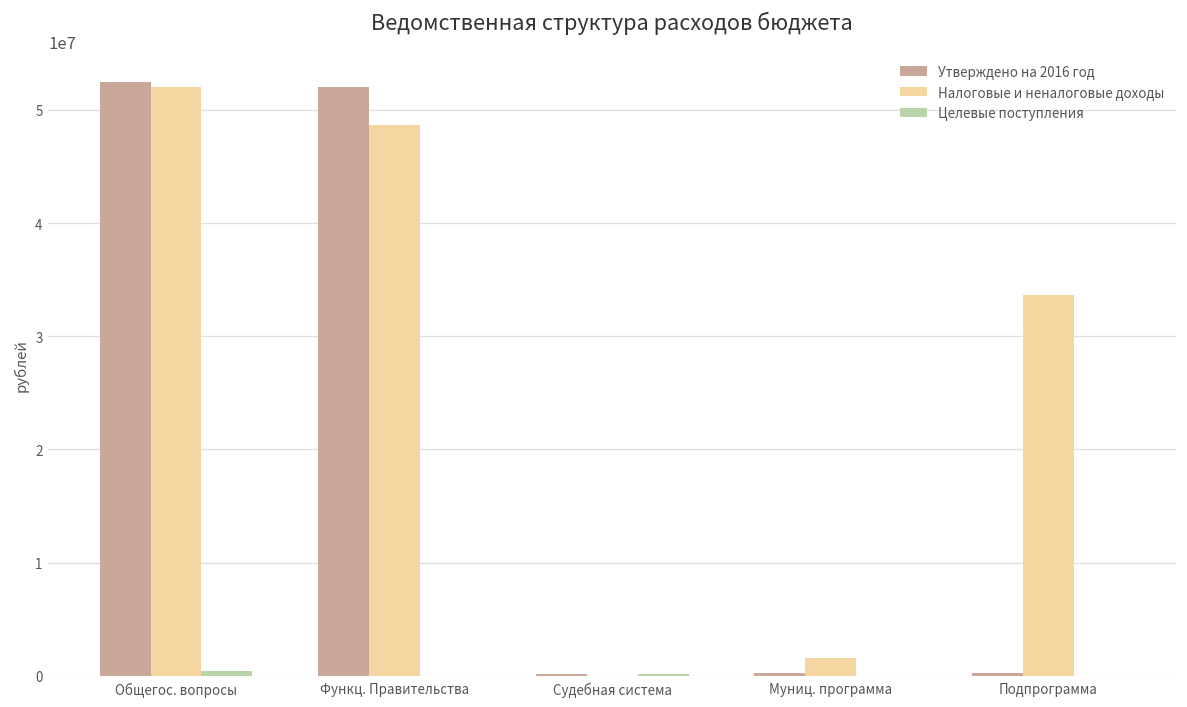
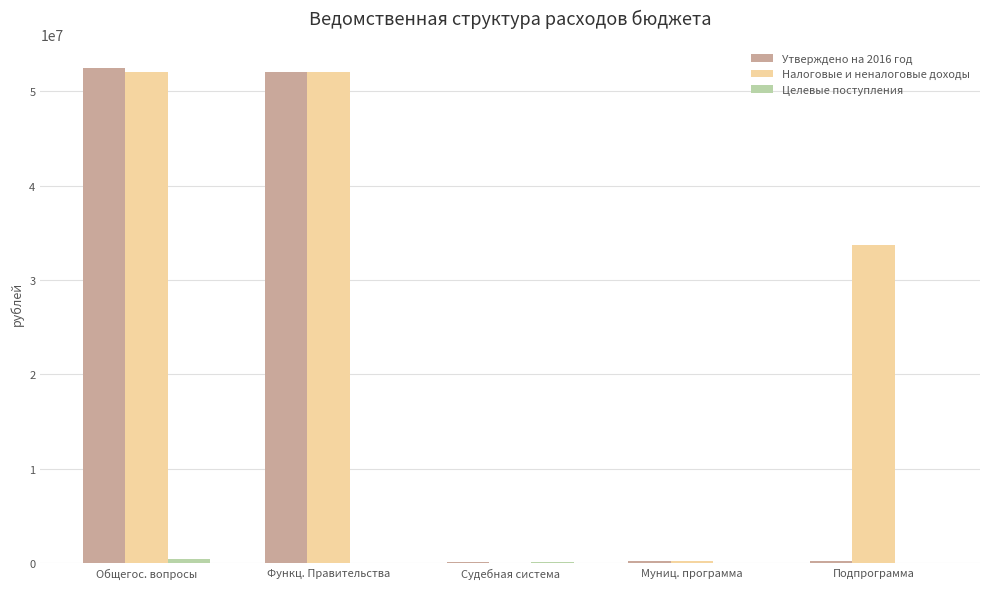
Налоговые и неналоговые доходы, Функц. Правительства: 49000000 -> 52000000
Налоговые и неналоговые доходы, Муниц. программа: 2000000 -> 0
